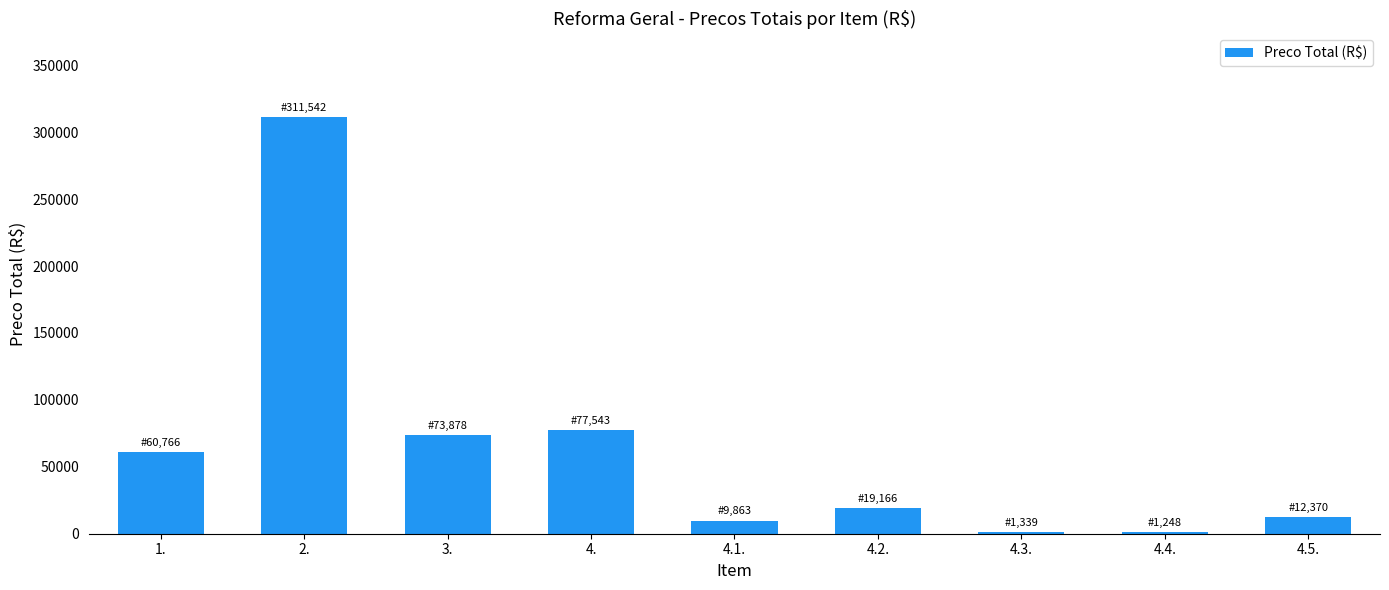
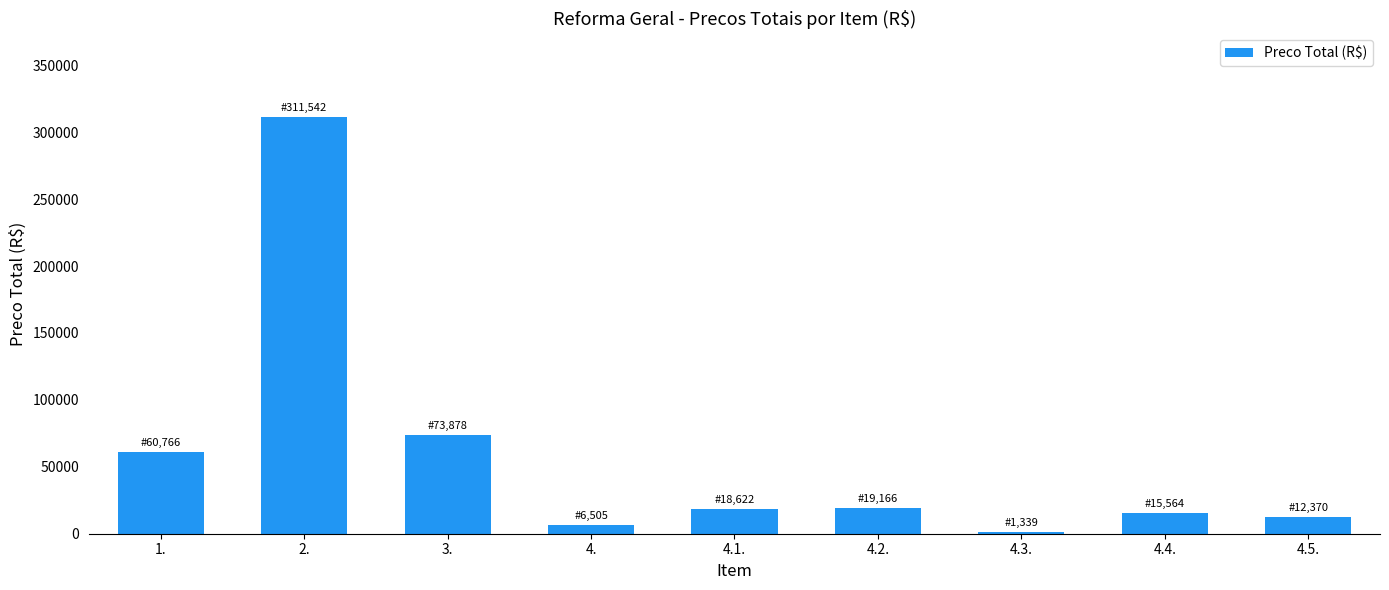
4.: 77,543 -> 6,505
4.1.: 9,863 -> 18,622
4.4.: 1,248 -> 15,564
